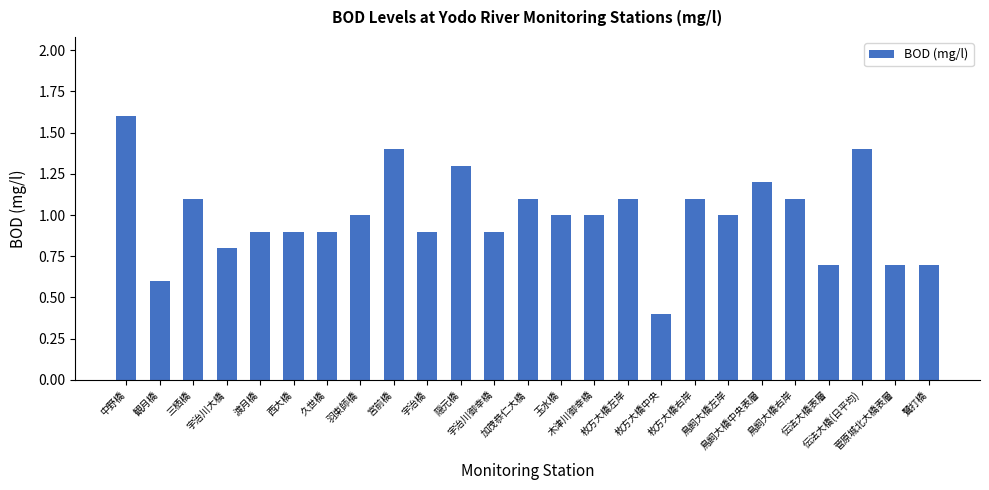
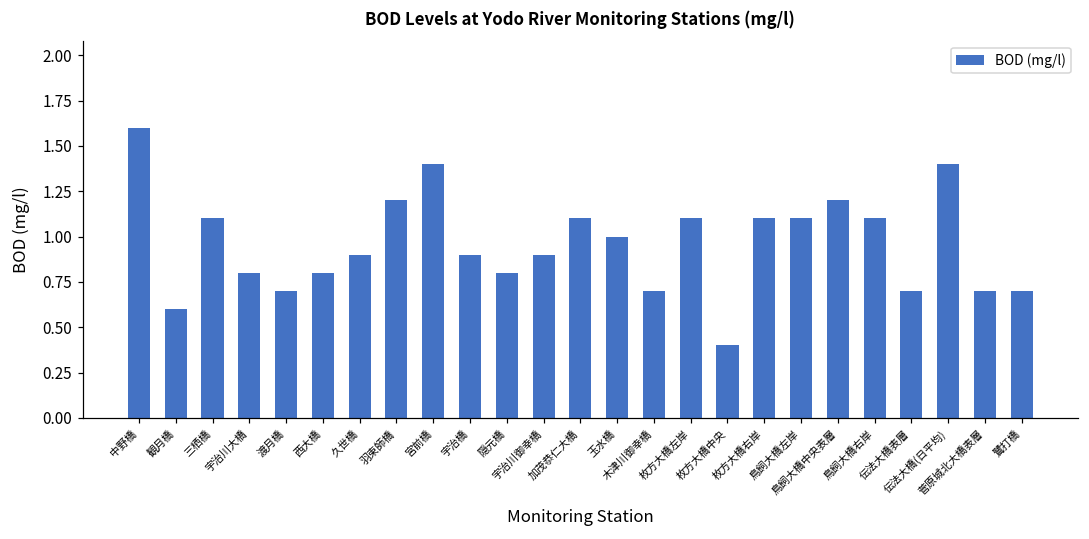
渡月橋: 0.9 -> 0.7
西大橋: 0.9 -> 0.8
羽束師橋: 1.0 -> 1.2
隠元橋: 1.3 -> 0.8
木津川御幸橋: 1.0 -> 0.7
鳥飼大橋左岸: 1.0 -> 1.1
